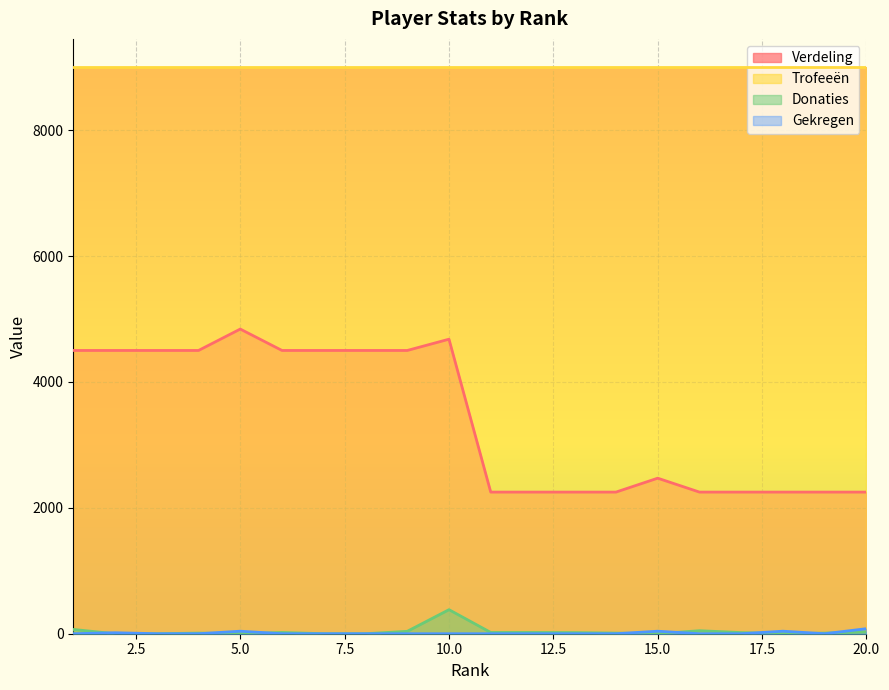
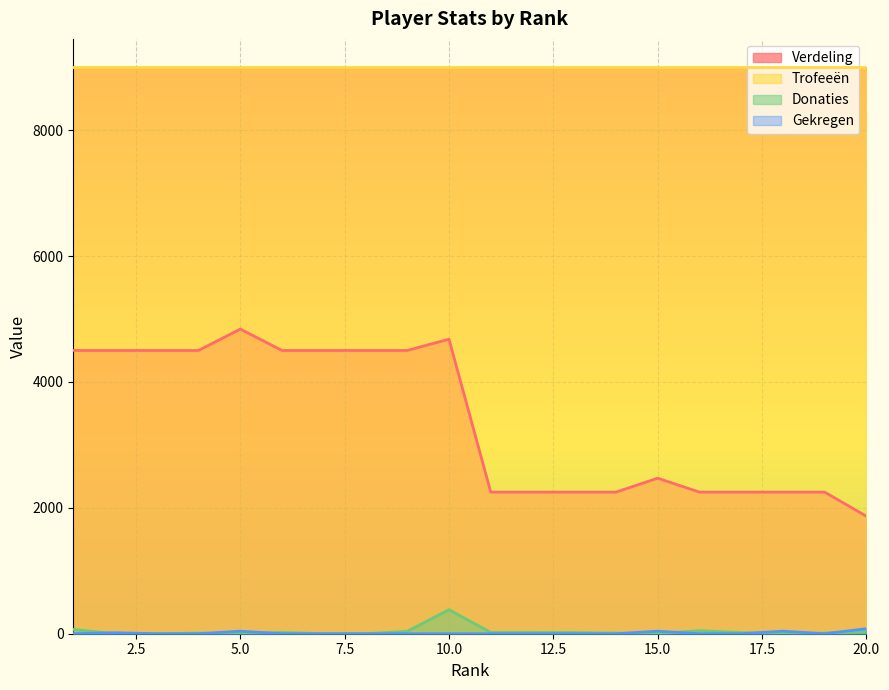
Verdeling, 20.0: 2300 -> 1900
